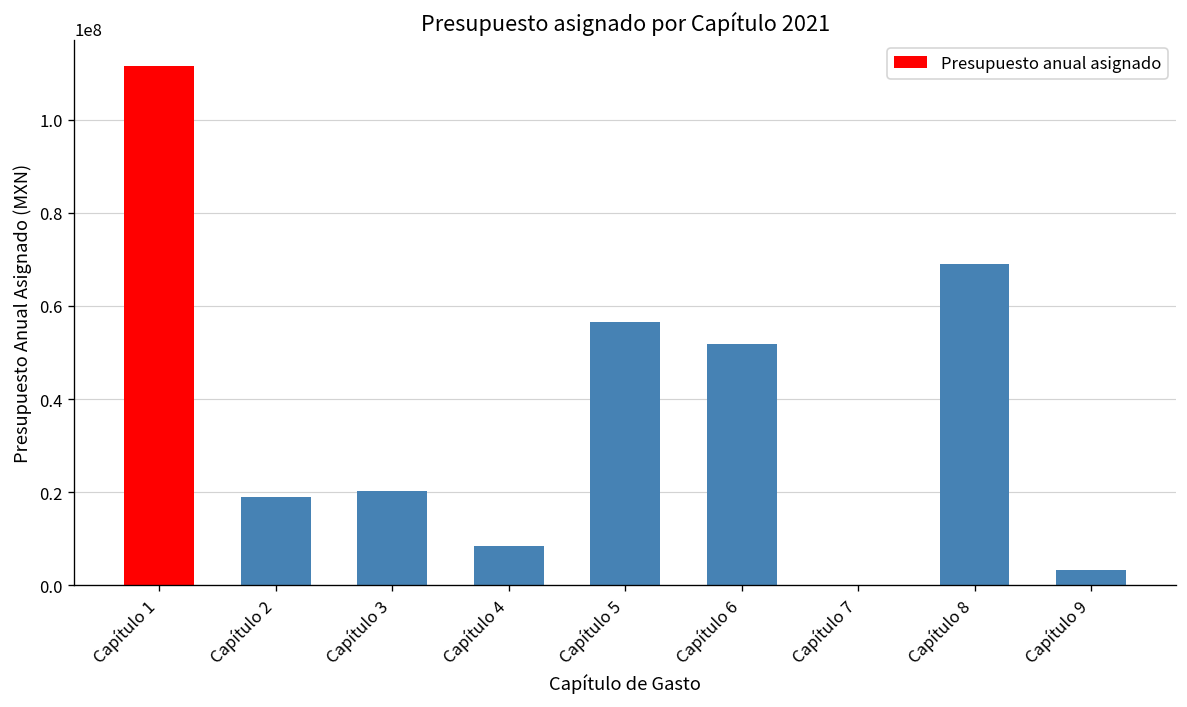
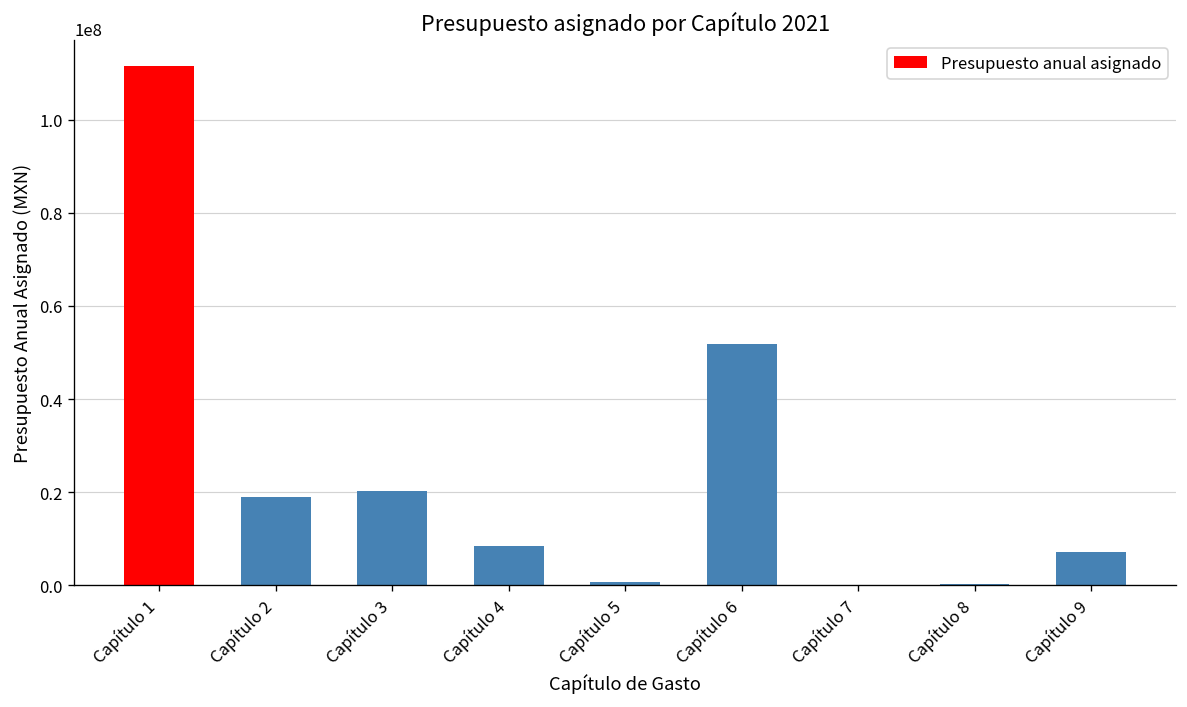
Capítulo 5: 56000000 -> 1000000
Capítulo 8: 69000000 -> 0
Capítulo 9: 3000000 -> 7000000
